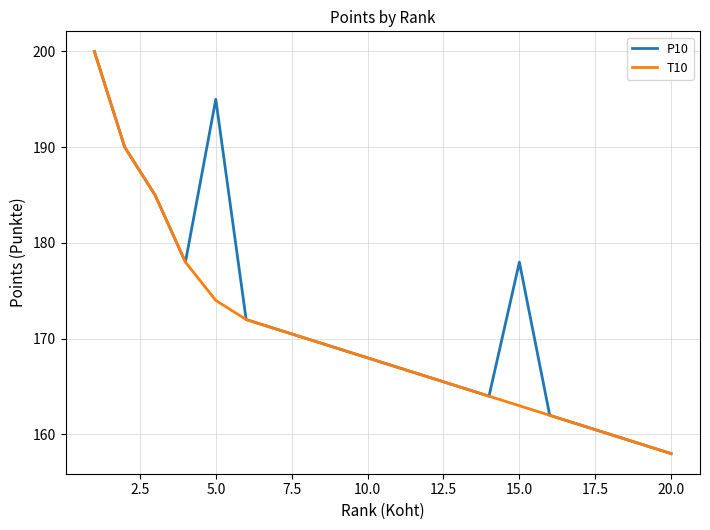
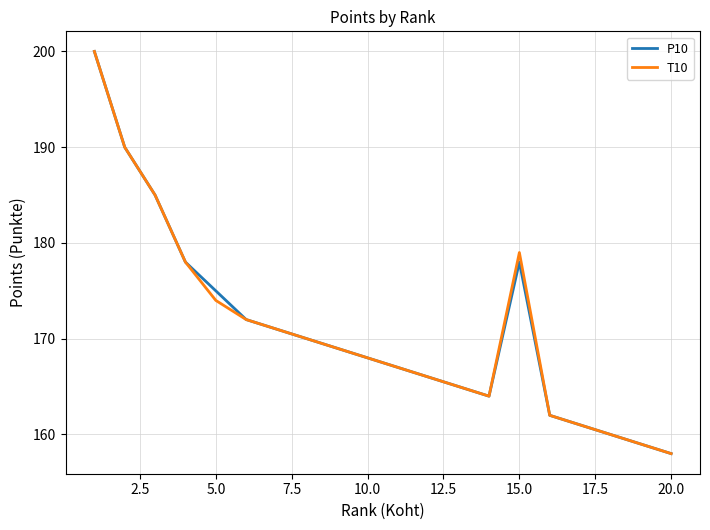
P10, 5.0: 195 -> 175
T10, 15.0: 163 -> 179
